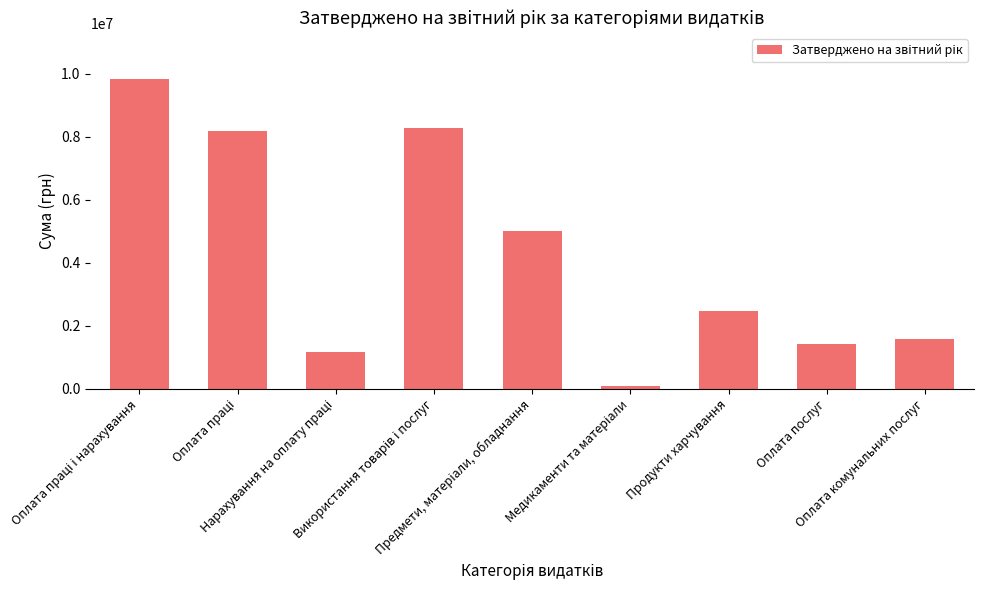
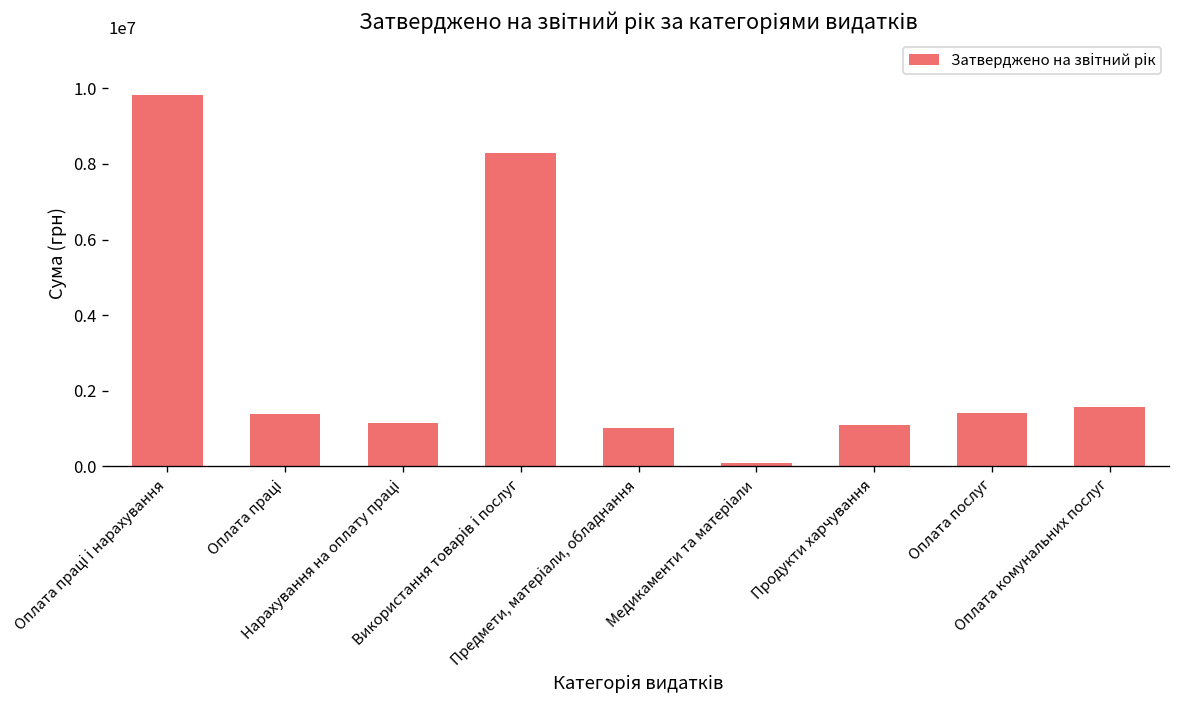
Оплата праці: 8200000 -> 1400000
Предмети, матеріали, обладнання: 5000000 -> 1000000
Продукти харчування: 2500000 -> 1100000
